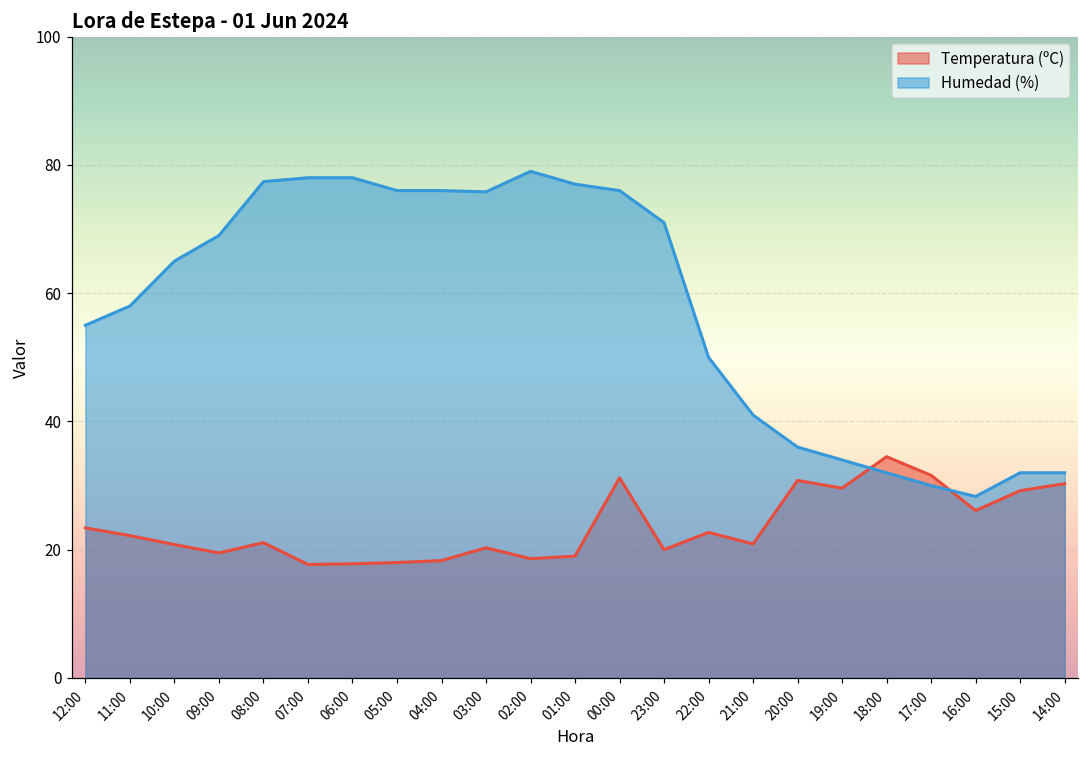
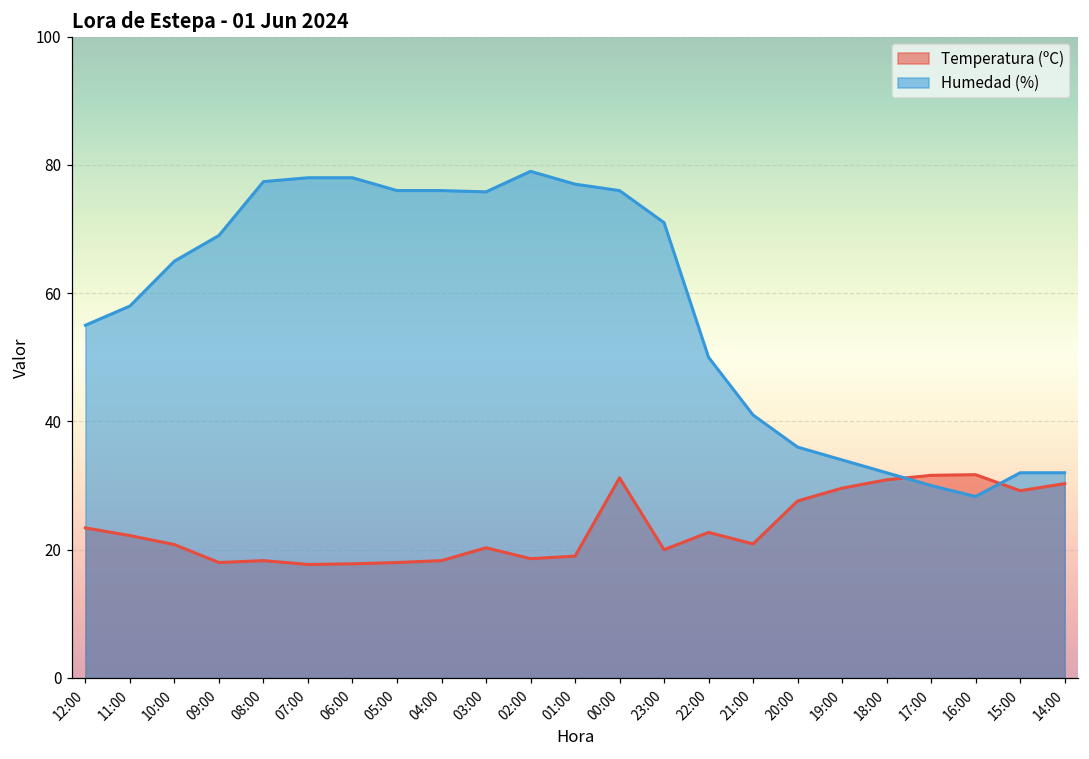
Temperatura (ºC), 09:00: 20 -> 18
Temperatura (ºC), 08:00: 21 -> 18
Temperatura (ºC), 20:00: 31 -> 28
Temperatura (ºC), 18:00: 35 -> 31
Temperatura (ºC), 16:00: 26 -> 32
